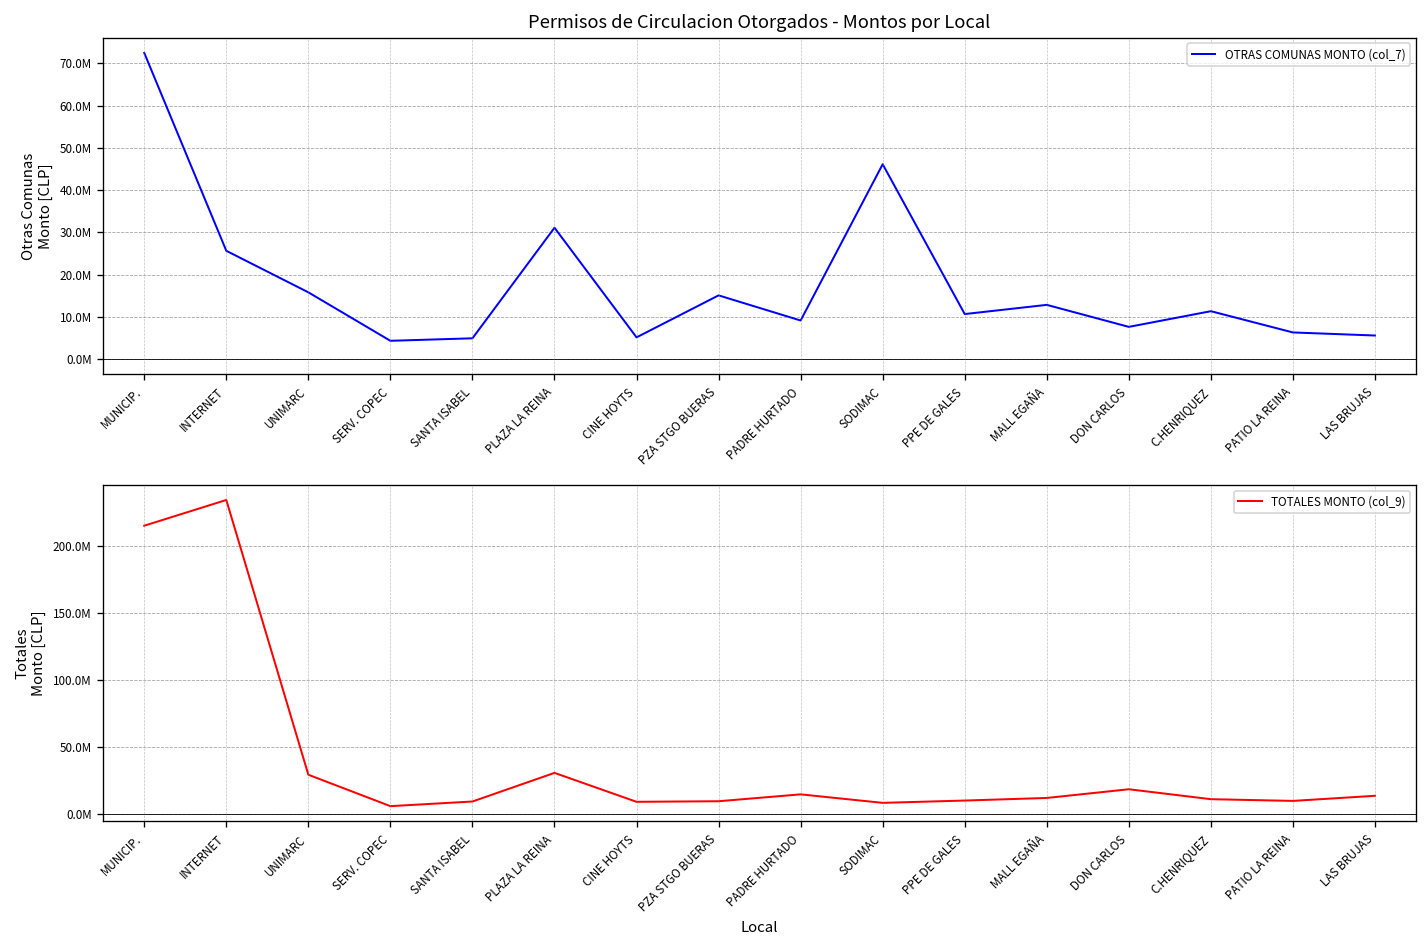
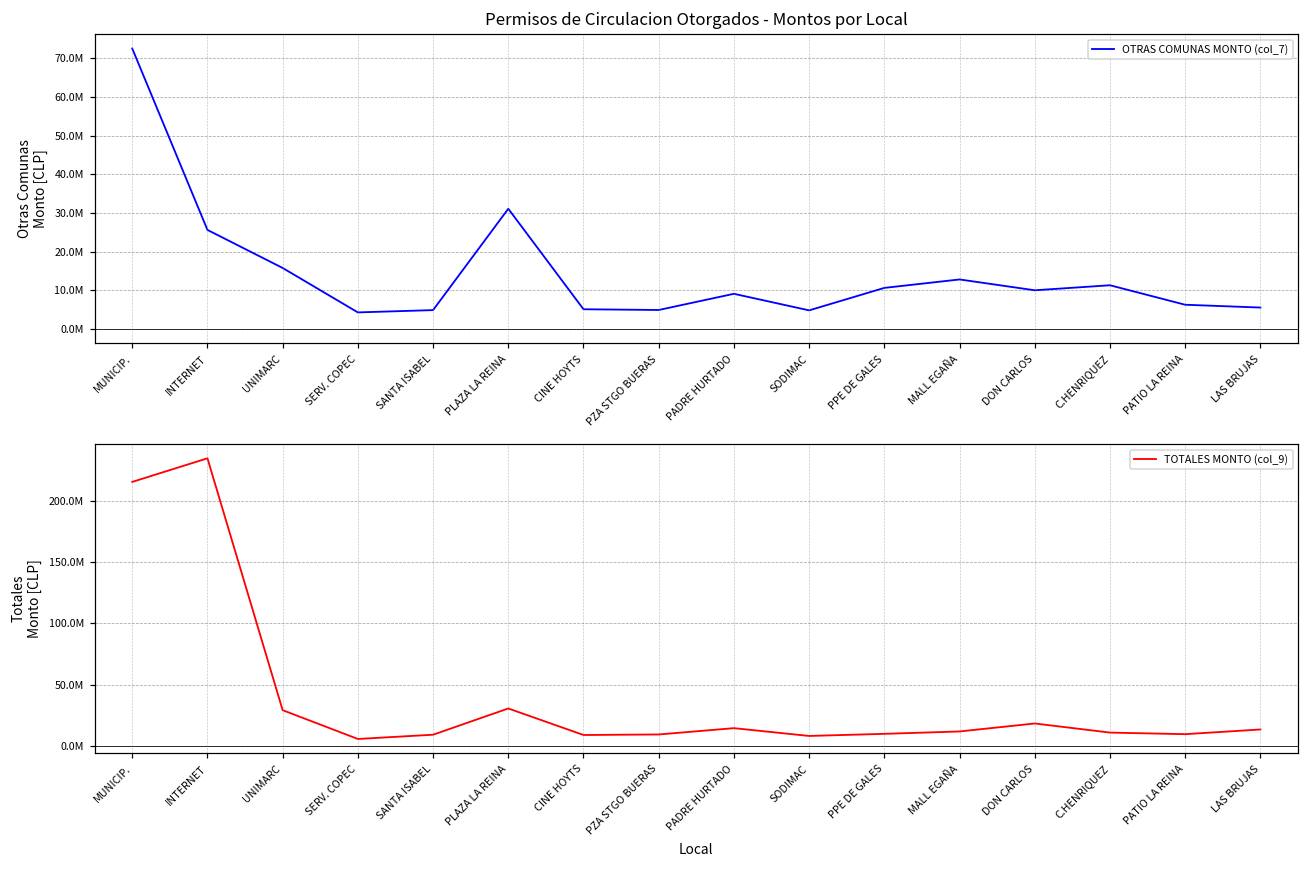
Permisos de Circulacion Otorgados - Montos por Local, PZA STGO BUERAS: 15000000 -> 5000000
Permisos de Circulacion Otorgados - Montos por Local, SODIMAC: 46000000 -> 5000000
Permisos de Circulacion Otorgados - Montos por Local, DON CARLOS: 8000000 -> 10000000
